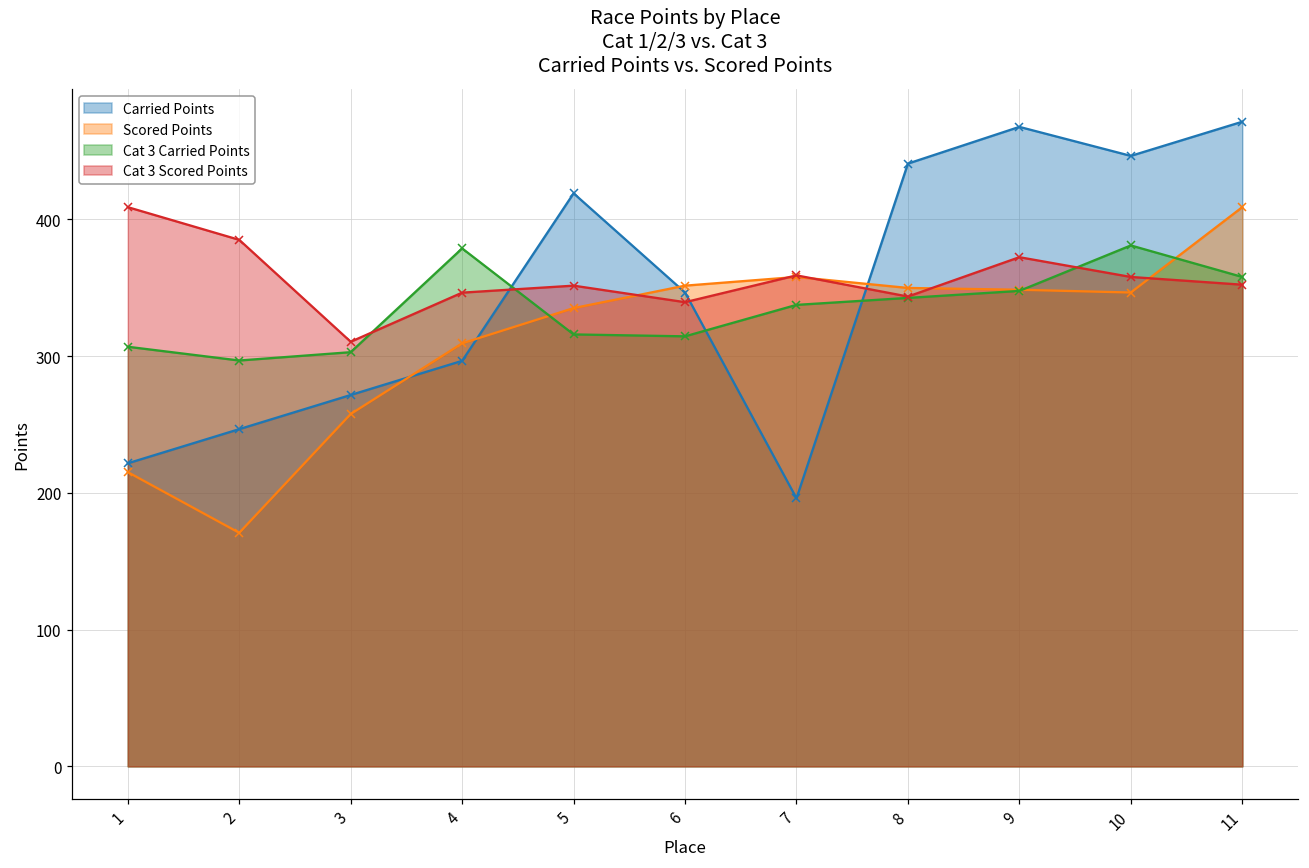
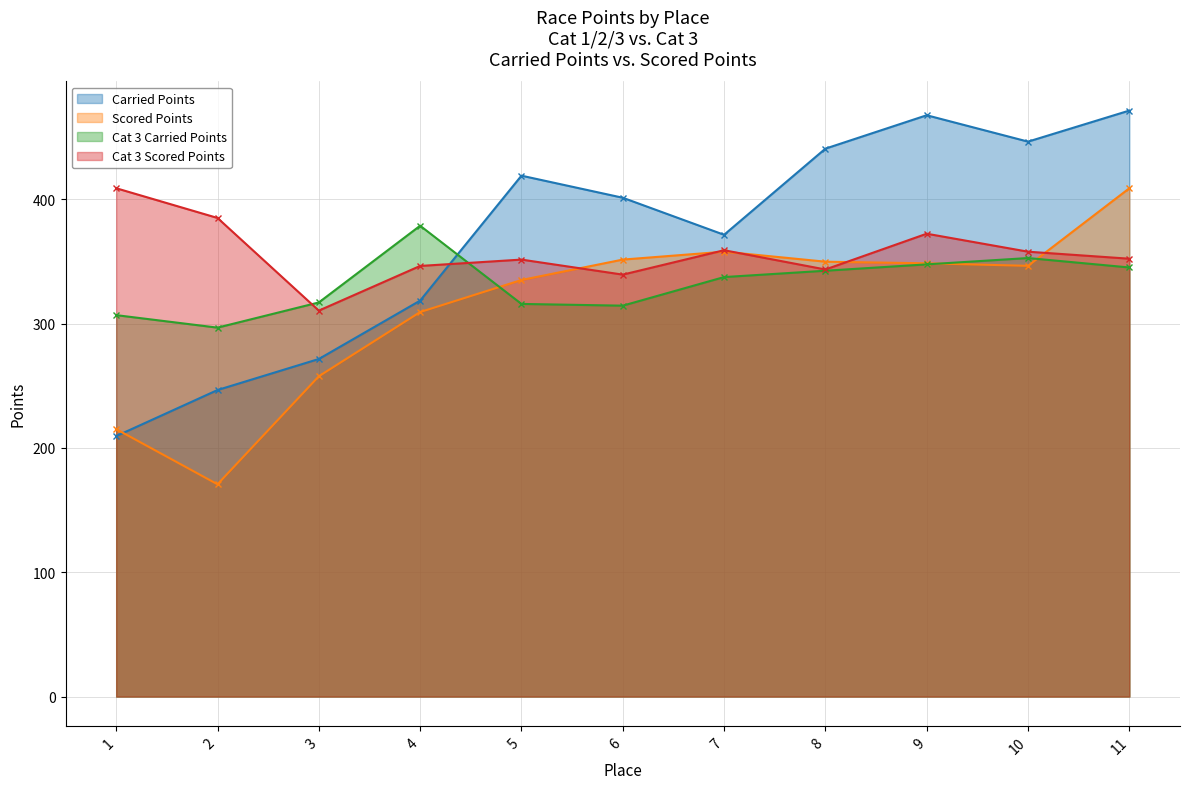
Carried Points, 1: 222 -> 210
Cat 3 Carried Points, 3: 303 -> 317
Carried Points, 4: 297 -> 319
Carried Points, 6: 347 -> 401
Carried Points, 7: 196 -> 372
Cat 3 Carried Points, 10: 381 -> 353
Cat 3 Carried Points, 11: 358 -> 345
